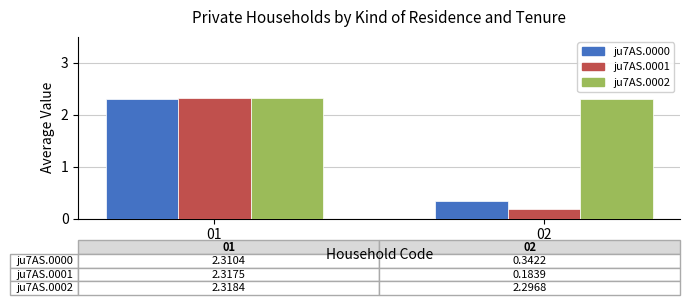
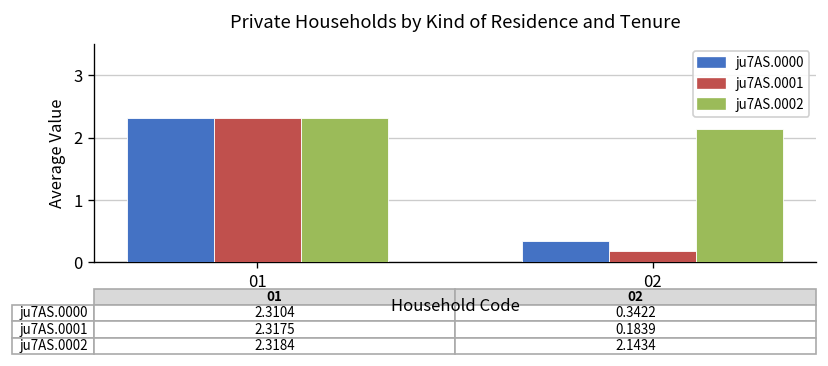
ju7AS.0002, 02: 2.2968 -> 2.1434
